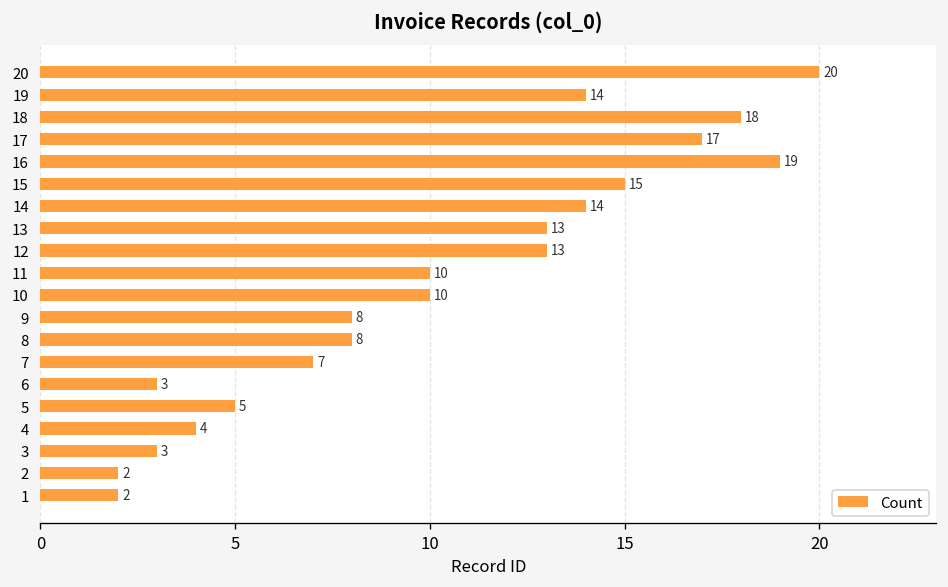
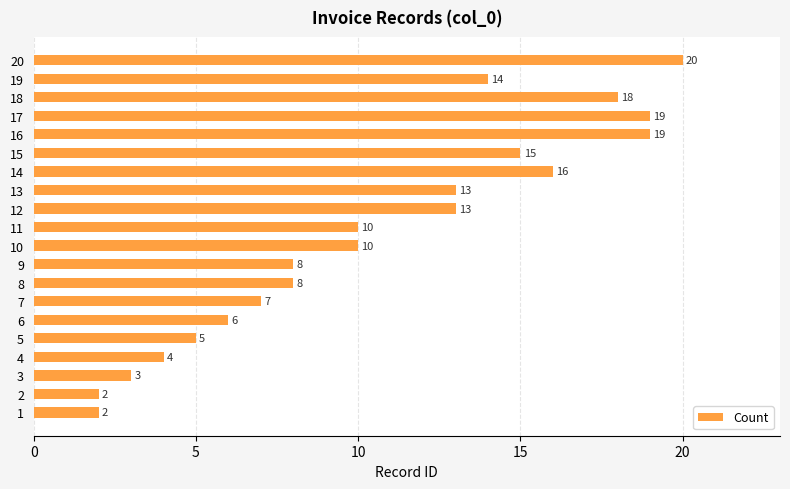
17: 17 -> 19
14: 14 -> 16
6: 3 -> 6
